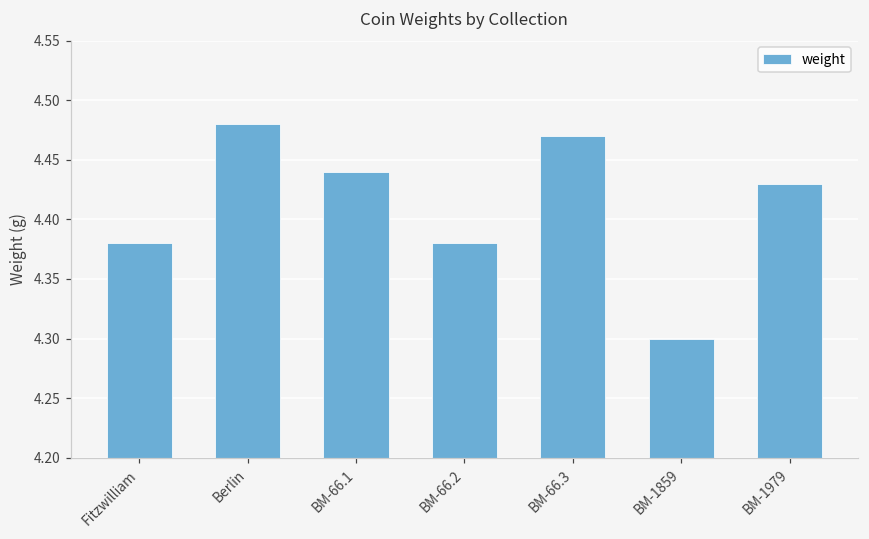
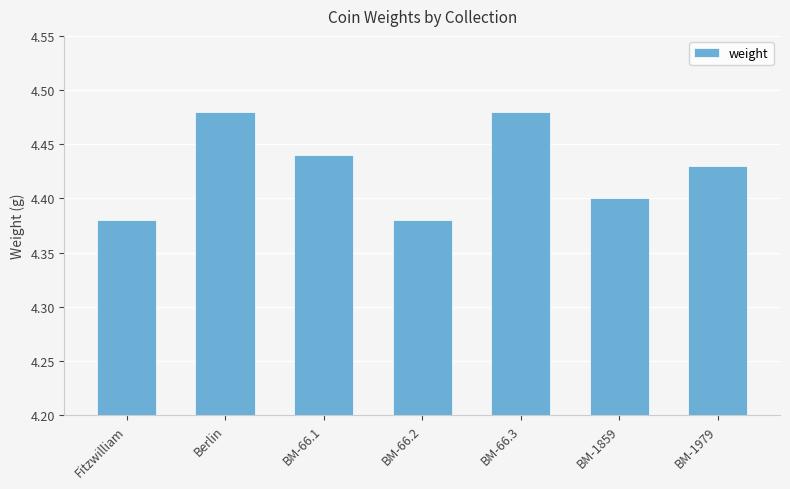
BM-66.3: 4.47 -> 4.48
BM-1859: 4.3 -> 4.4
